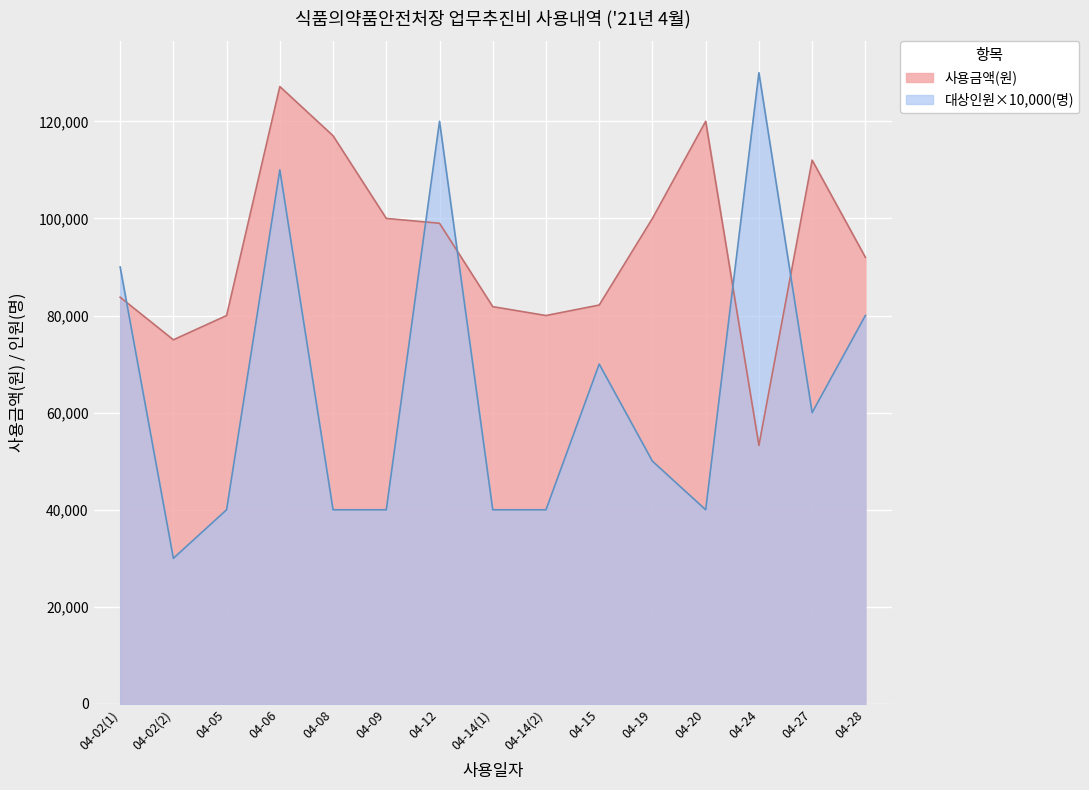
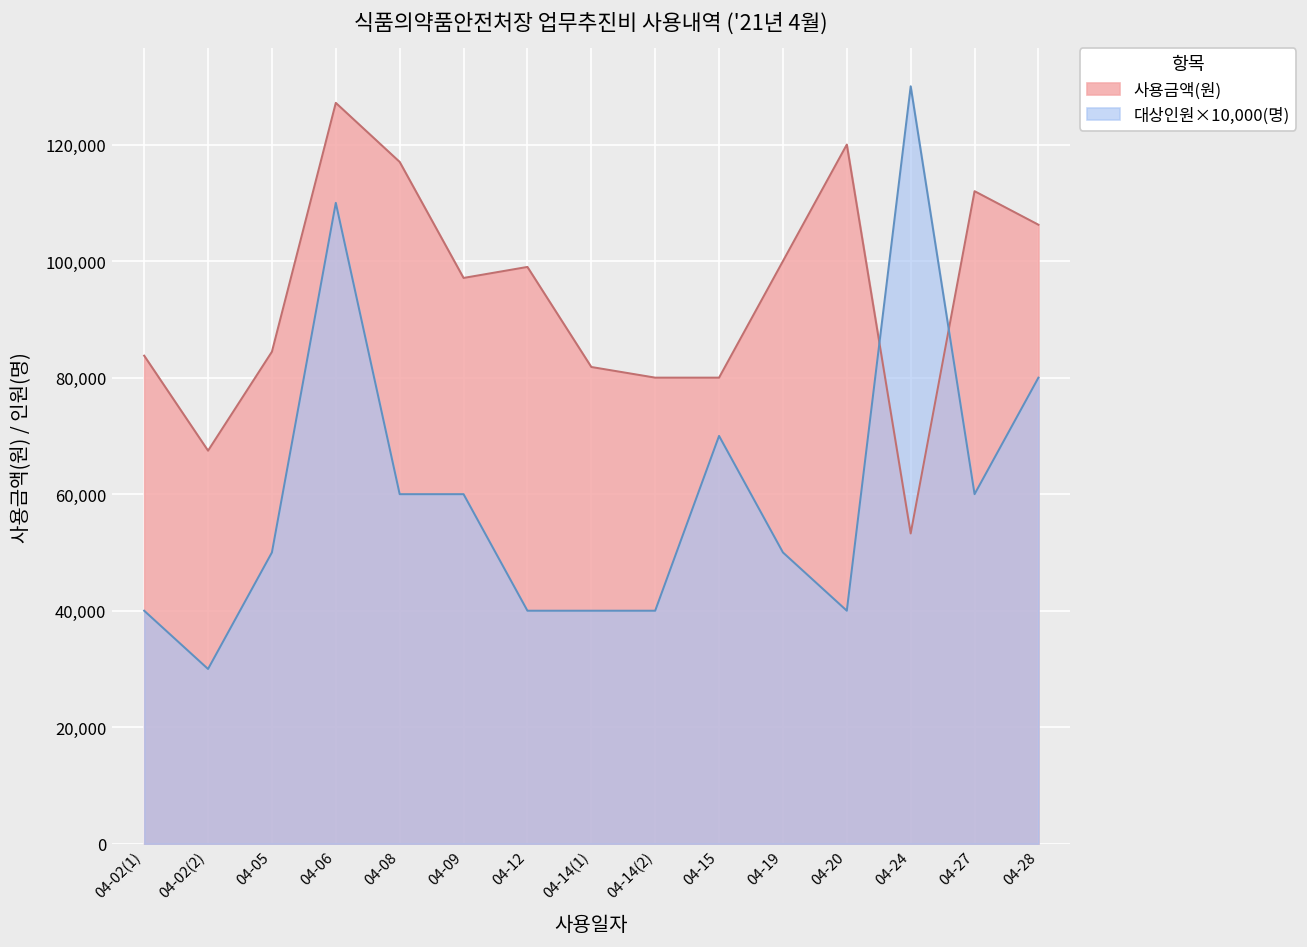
대상인원×10,000(명), 04-02(1): 90,000 -> 40,000
사용금액(원), 04-02(2): 75,000 -> 67,000
사용금액(원), 04-05: 80,000 -> 84,000
대상인원×10,000(명), 04-05: 40,000 -> 50,000
대상인원×10,000(명), 04-08: 40,000 -> 60,000
사용금액(원), 04-09: 100,000 -> 97,000
대상인원×10,000(명), 04-09: 40,000 -> 60,000
대상인원×10,000(명), 04-12: 120,000 -> 40,000
사용금액(원), 04-15: 82,000 -> 80,000
사용금액(원), 04-28: 92,000 -> 106,000
